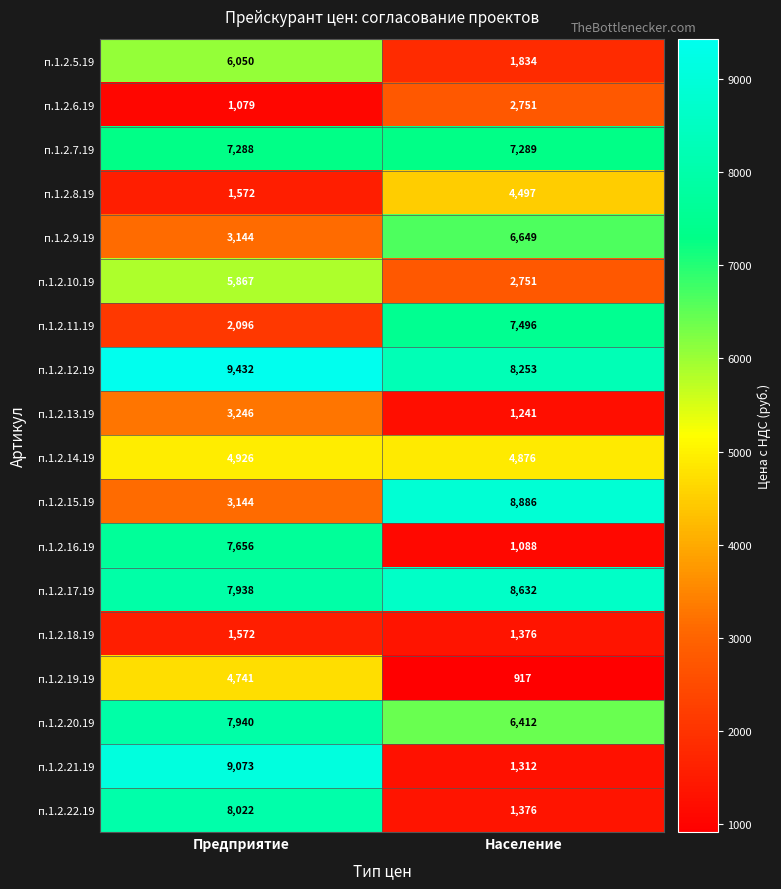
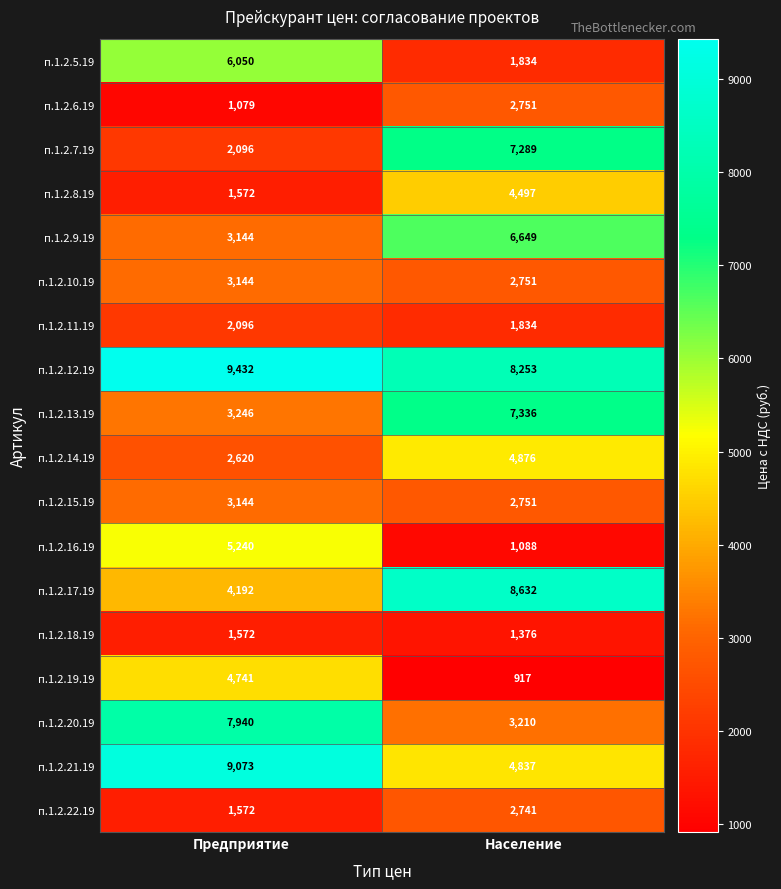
п.1.2.7.19, Предприятие: 7,288 -> 2,096
п.1.2.10.19, Предприятие: 5,867 -> 3,144
п.1.2.11.19, Население: 7,496 -> 1,834
п.1.2.13.19, Население: 1,241 -> 7,336
п.1.2.14.19, Предприятие: 4,926 -> 2,620
п.1.2.15.19, Население: 8,886 -> 2,751
п.1.2.16.19, Предприятие: 7,656 -> 5,240
п.1.2.17.19, Предприятие: 7,938 -> 4,192
п.1.2.20.19, Население: 6,412 -> 3,210
п.1.2.21.19, Население: 1,312 -> 4,837
п.1.2.22.19, Предприятие: 8,022 -> 1,572
п.1.2.22.19, Население: 1,376 -> 2,741
